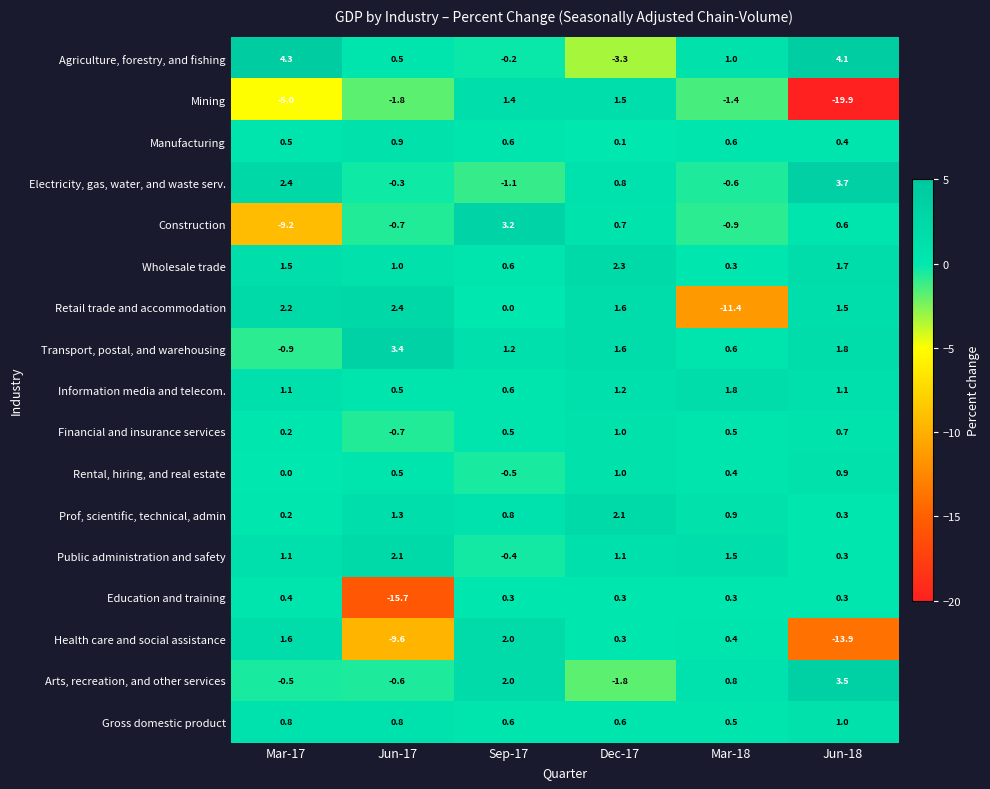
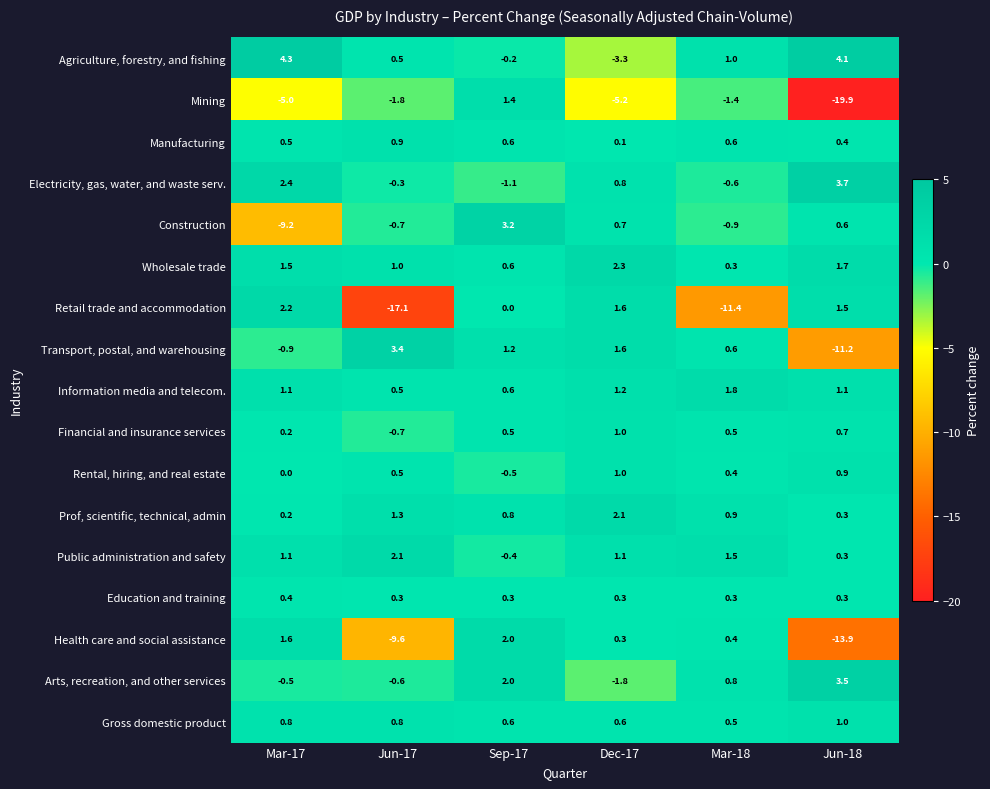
Mining, Dec-17: 1.5 -> -5.2
Retail trade and accommodation, Jun-17: 2.4 -> -17.1
Transport, postal, and warehousing, Jun-18: 1.8 -> -11.2
Education and training, Jun-17: -15.7 -> 0.3
